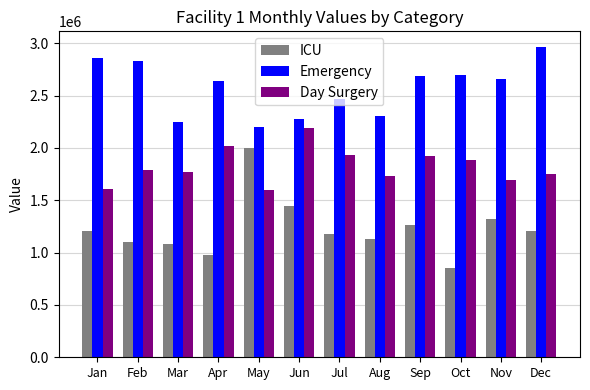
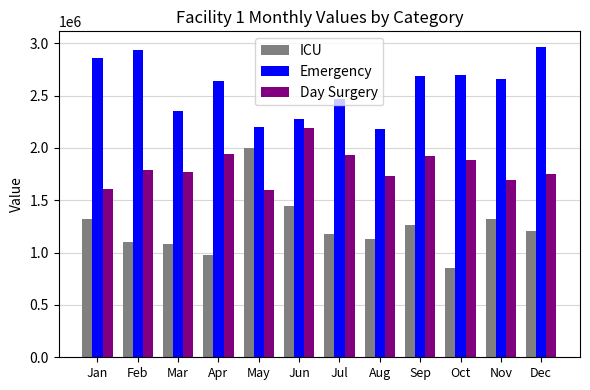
ICU, Jan: 1210000 -> 1320000
Emergency, Feb: 2830000 -> 2930000
Emergency, Mar: 2250000 -> 2360000
Day Surgery, Apr: 2020000 -> 1940000
Emergency, Aug: 2310000 -> 2180000
